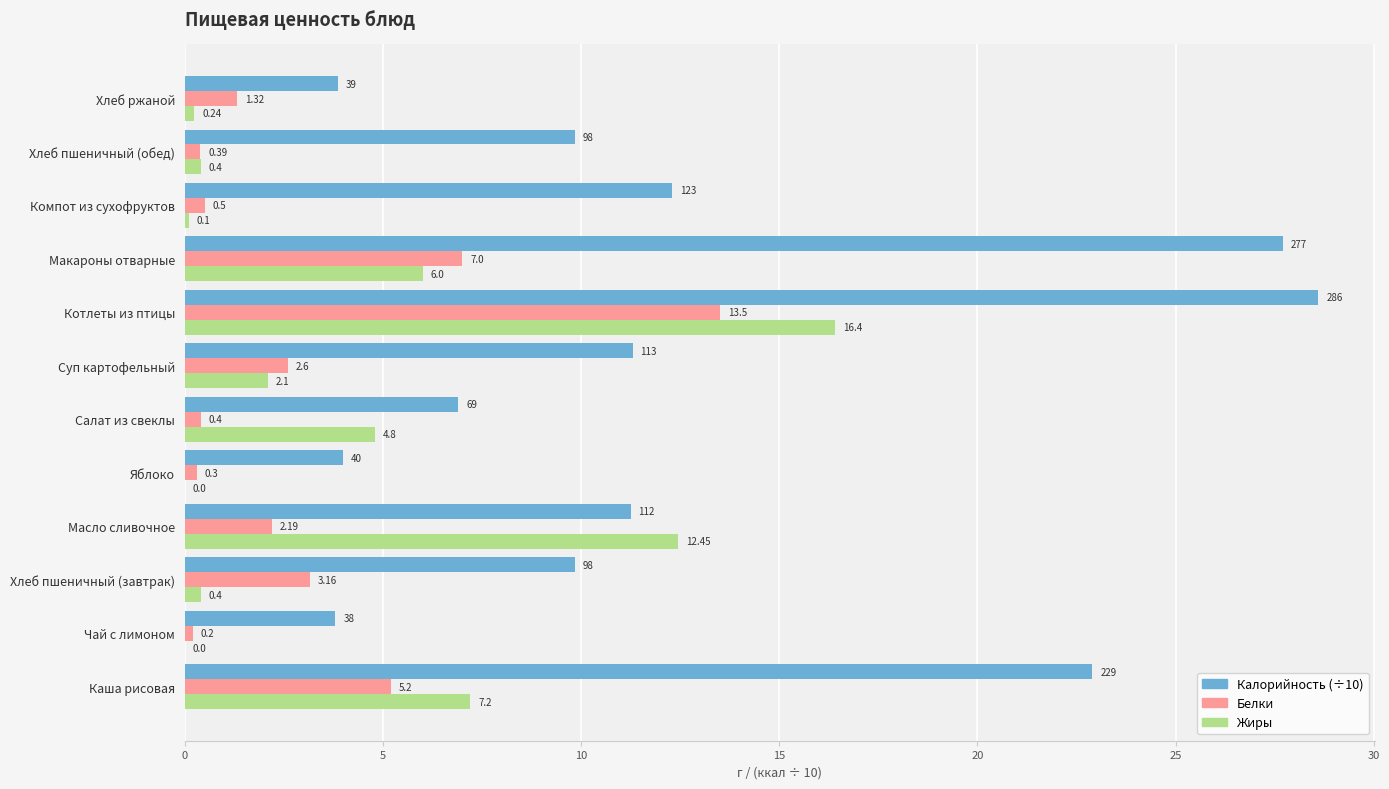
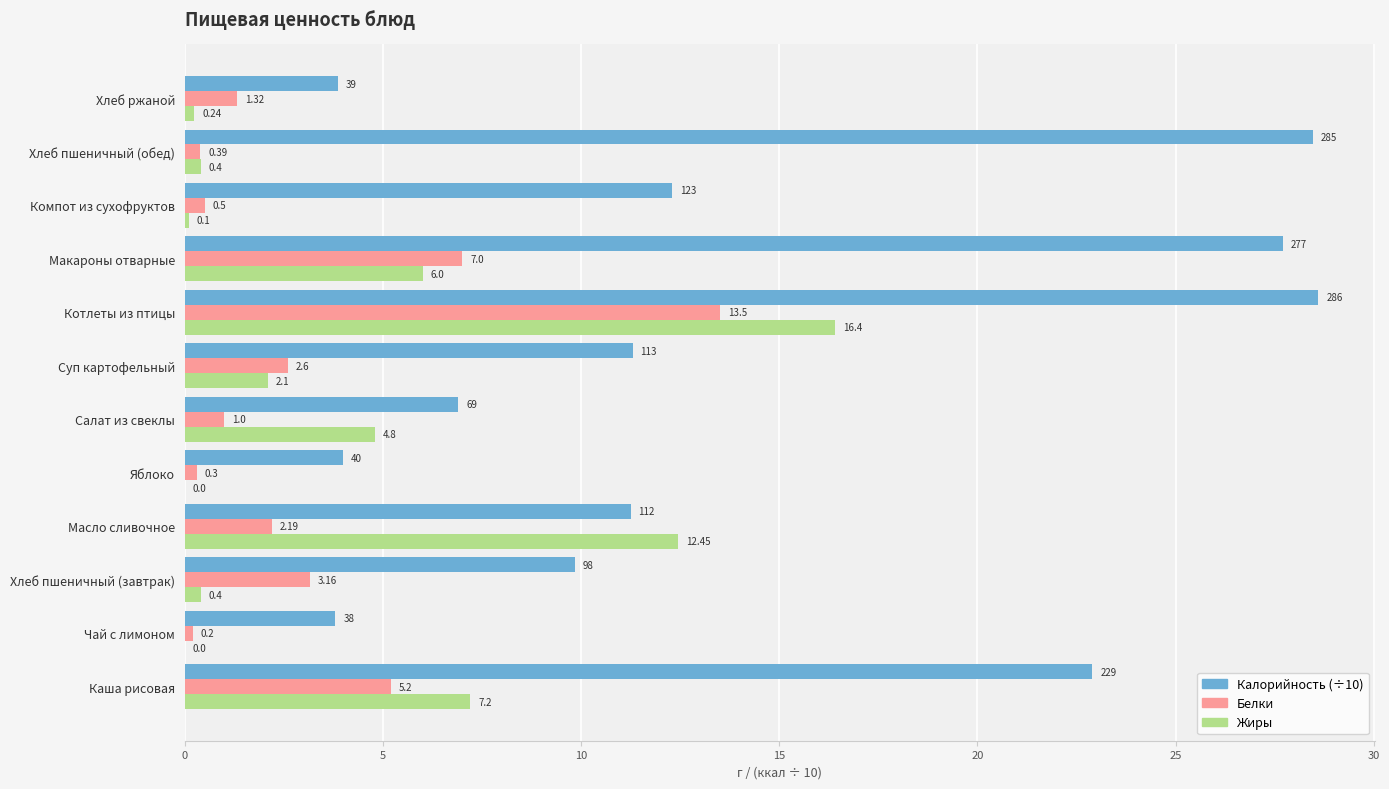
Калорийность (÷10), Хлеб пшеничный (обед): 98 -> 285
Белки, Салат из свеклы: 0.4 -> 1.0
